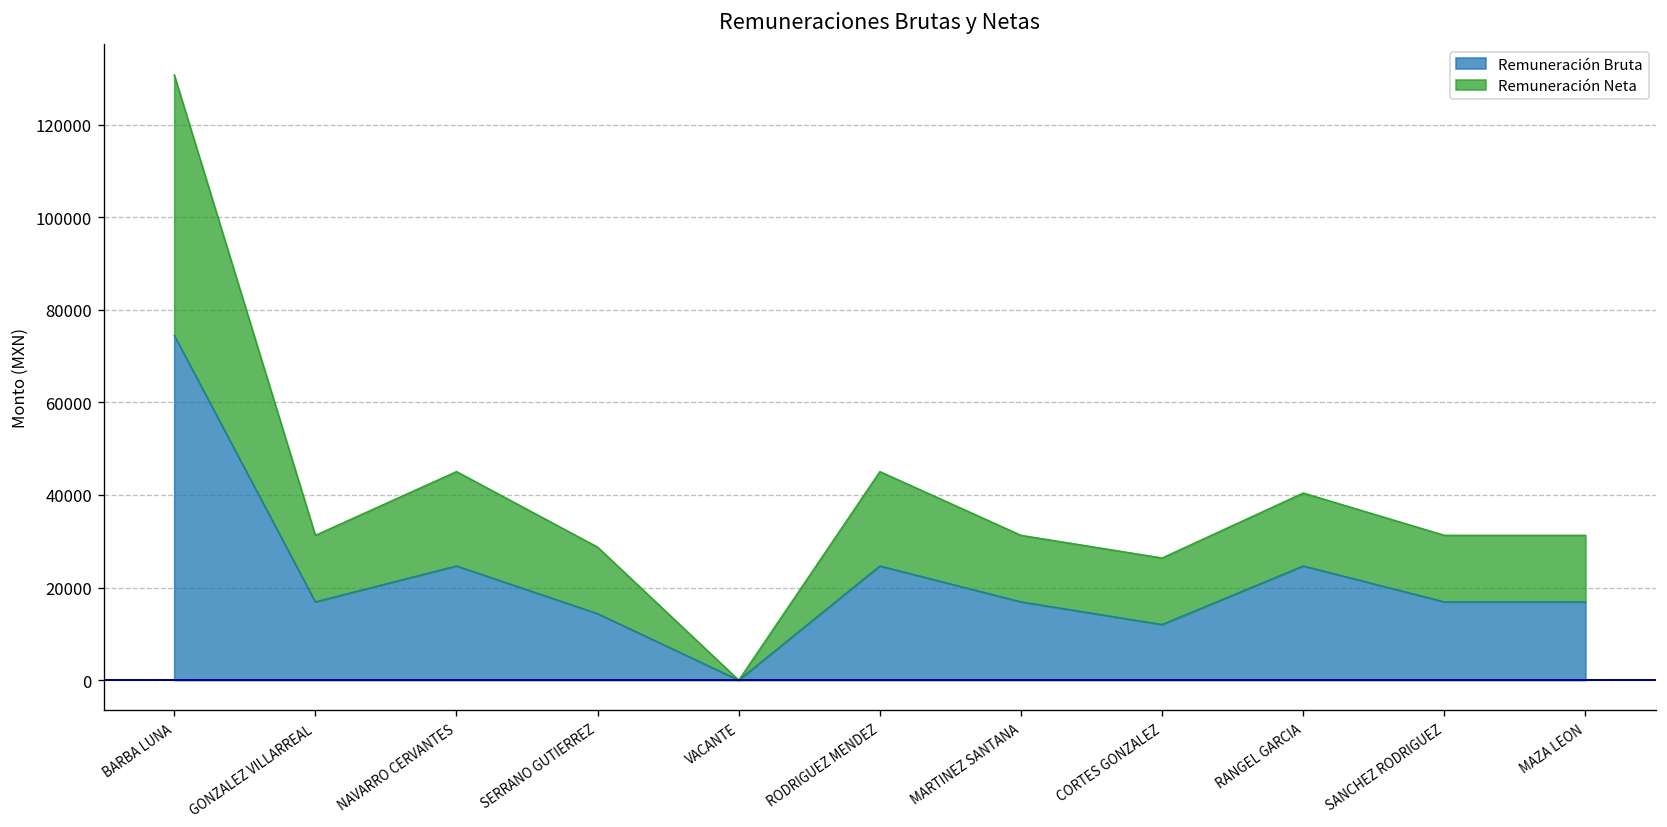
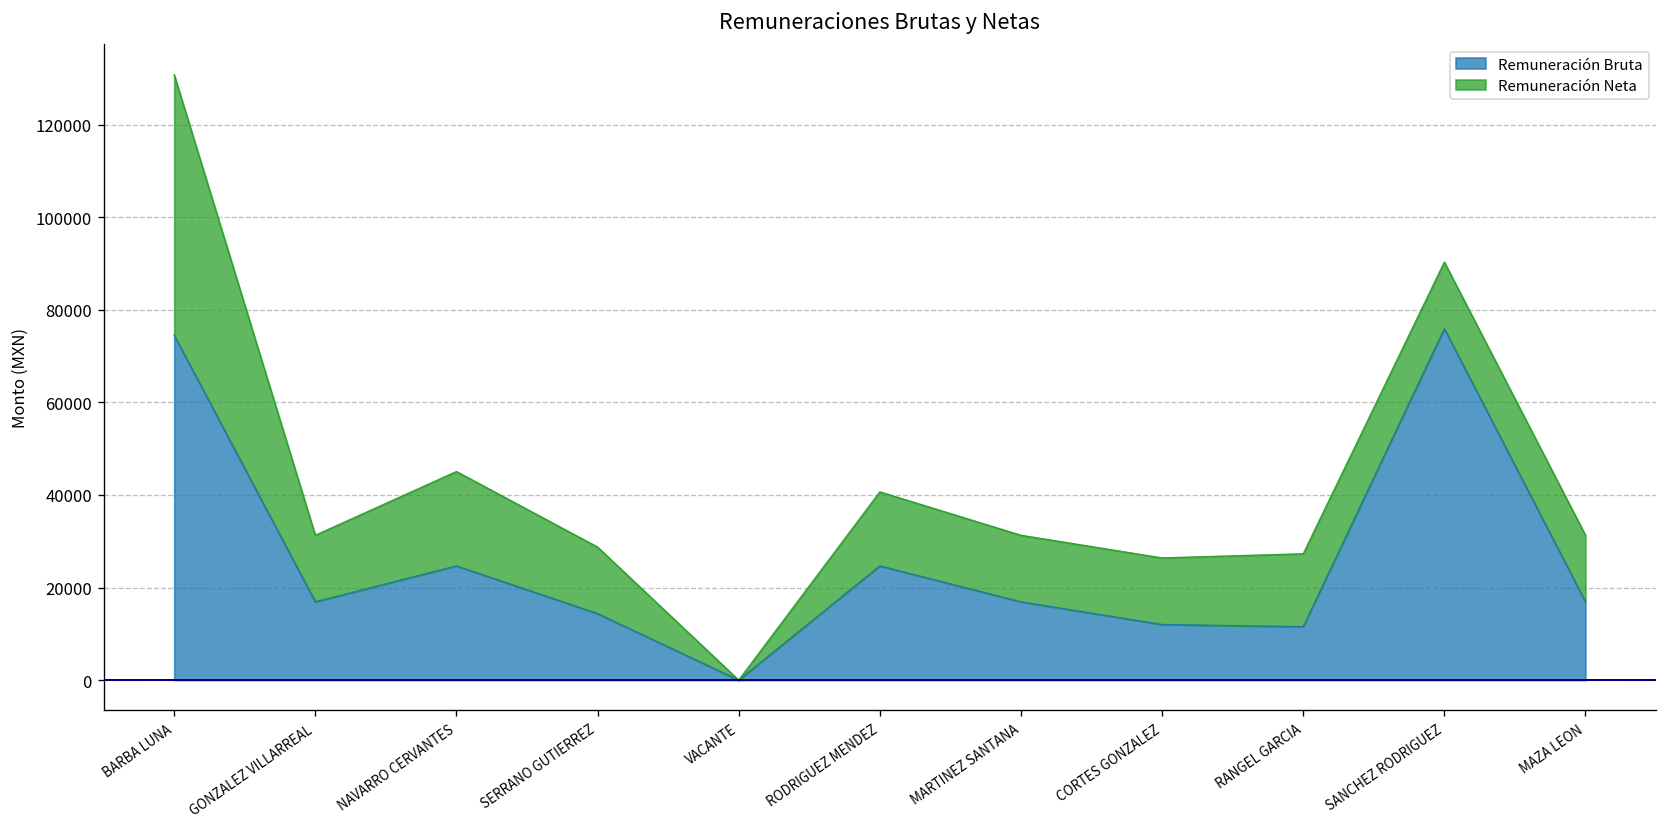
Remuneración Neta, RODRIGUEZ MENDEZ: 20000 -> 16000
Remuneración Bruta, RANGEL GARCIA: 25000 -> 12000
Remuneración Bruta, SANCHEZ RODRIGUEZ: 17000 -> 76000
